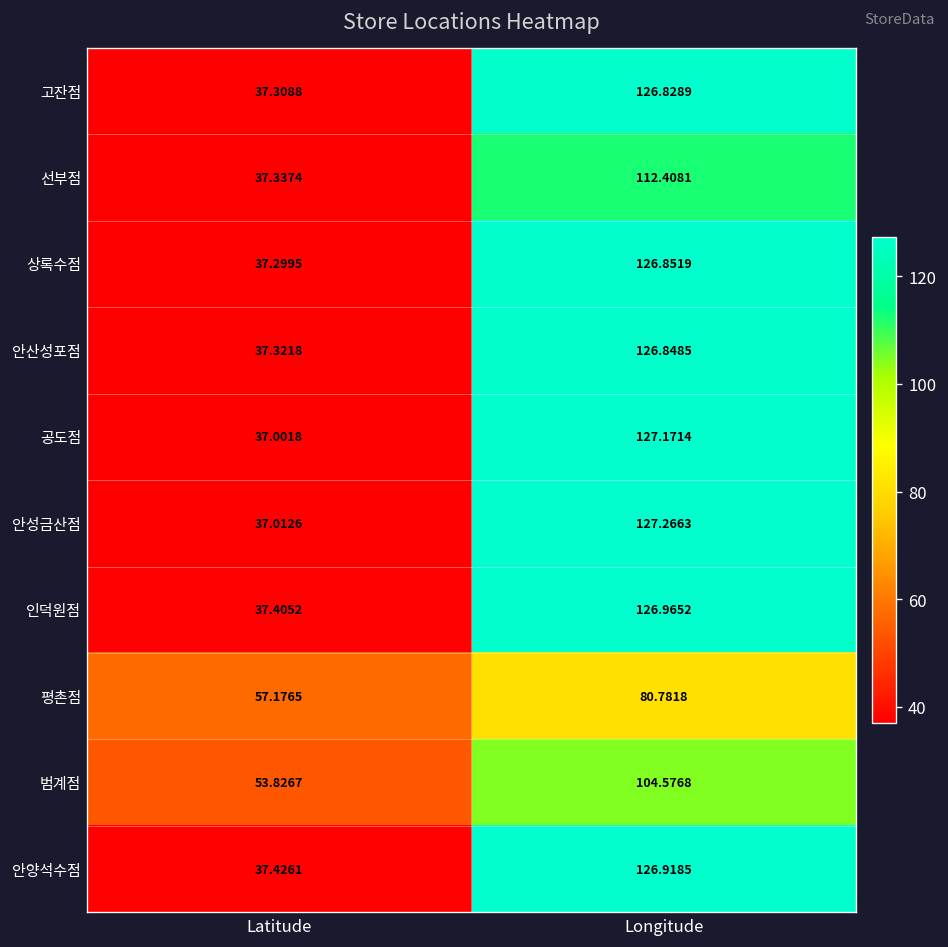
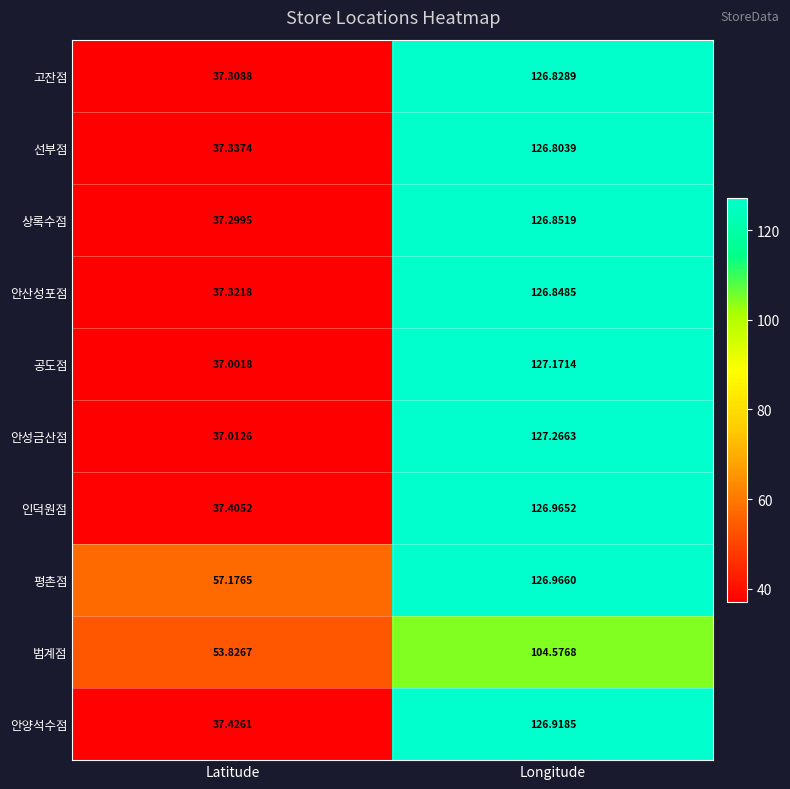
선부점, Longitude: 112.4081 -> 126.8039
평촌점, Longitude: 80.7818 -> 126.9660
